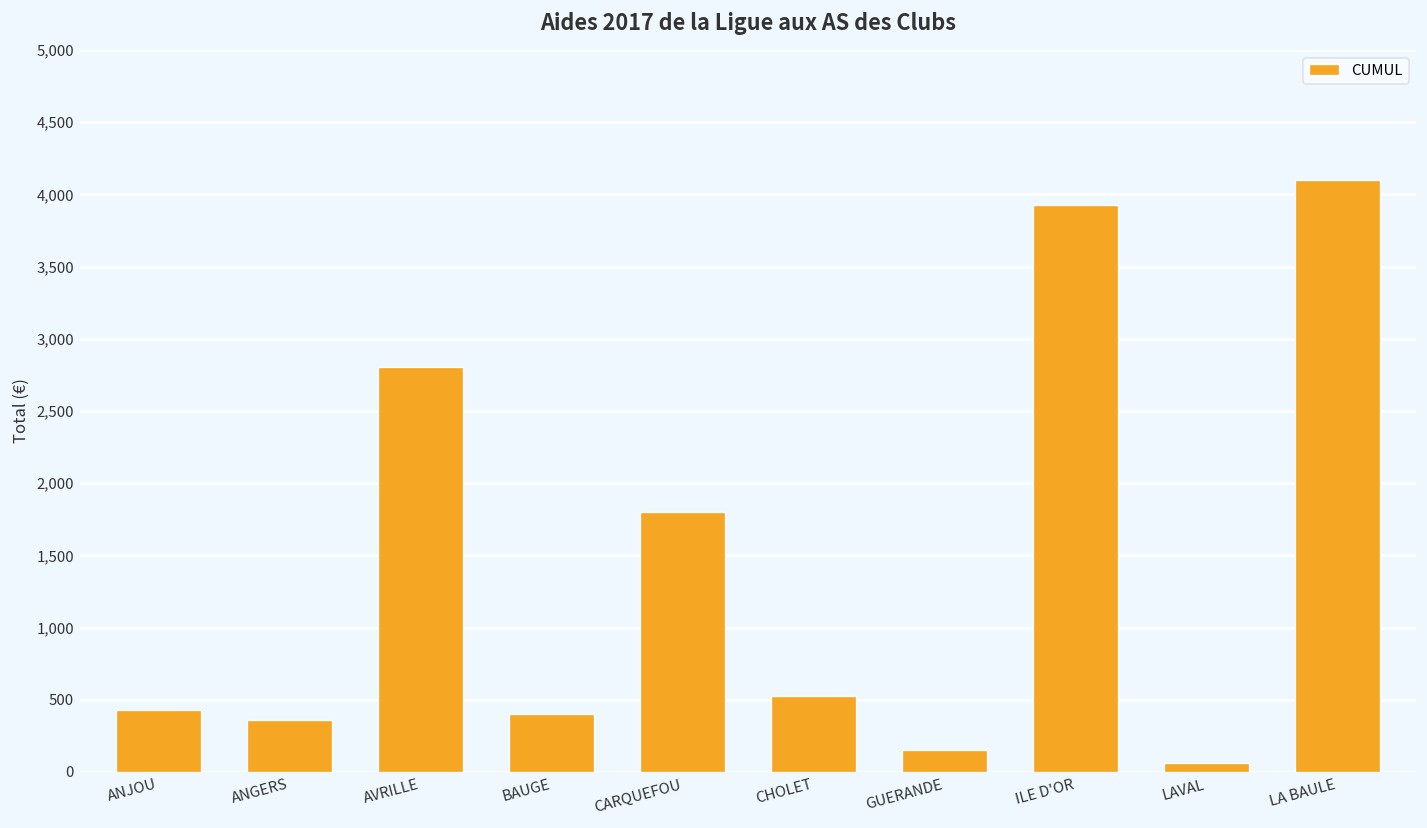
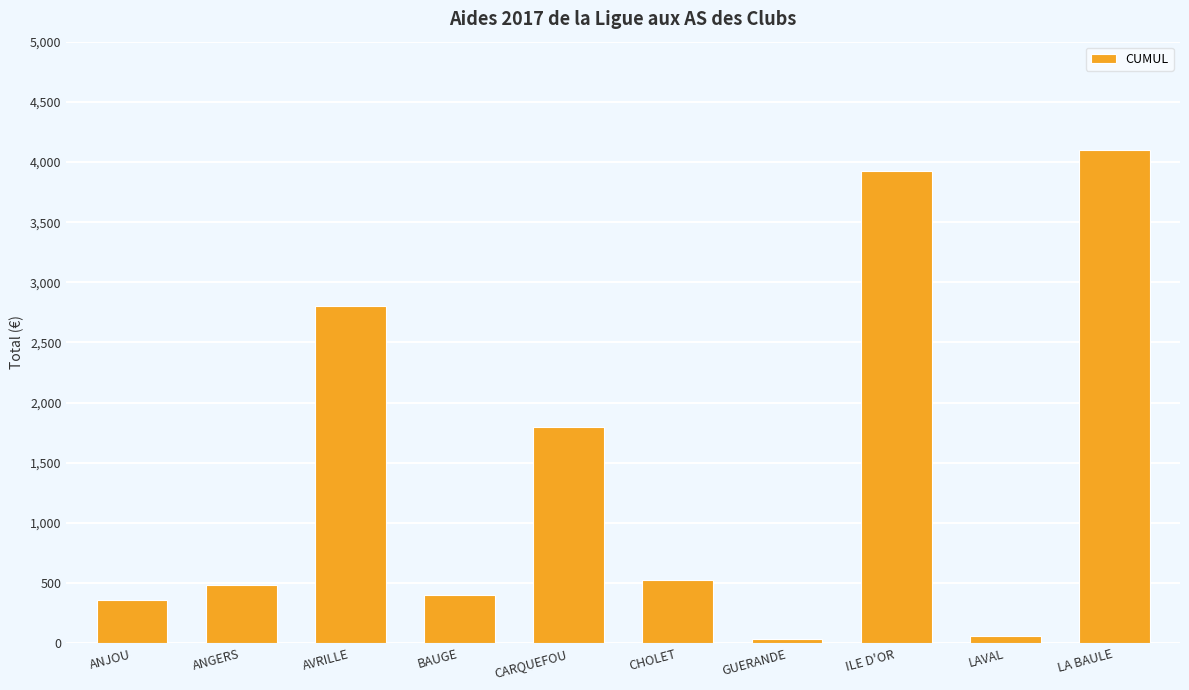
ANJOU: 430 -> 360
ANGERS: 360 -> 490
GUERANDE: 150 -> 40
